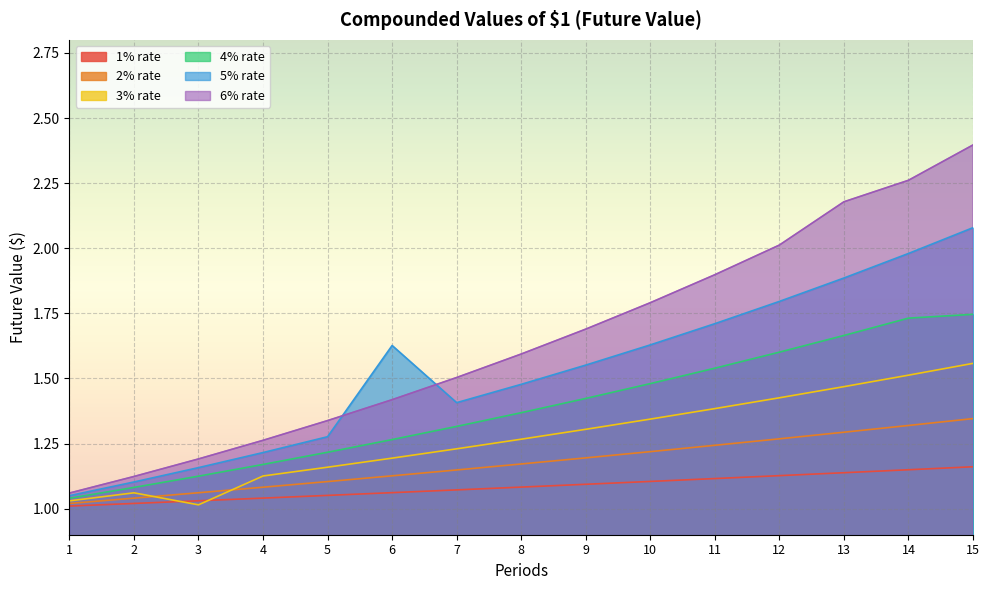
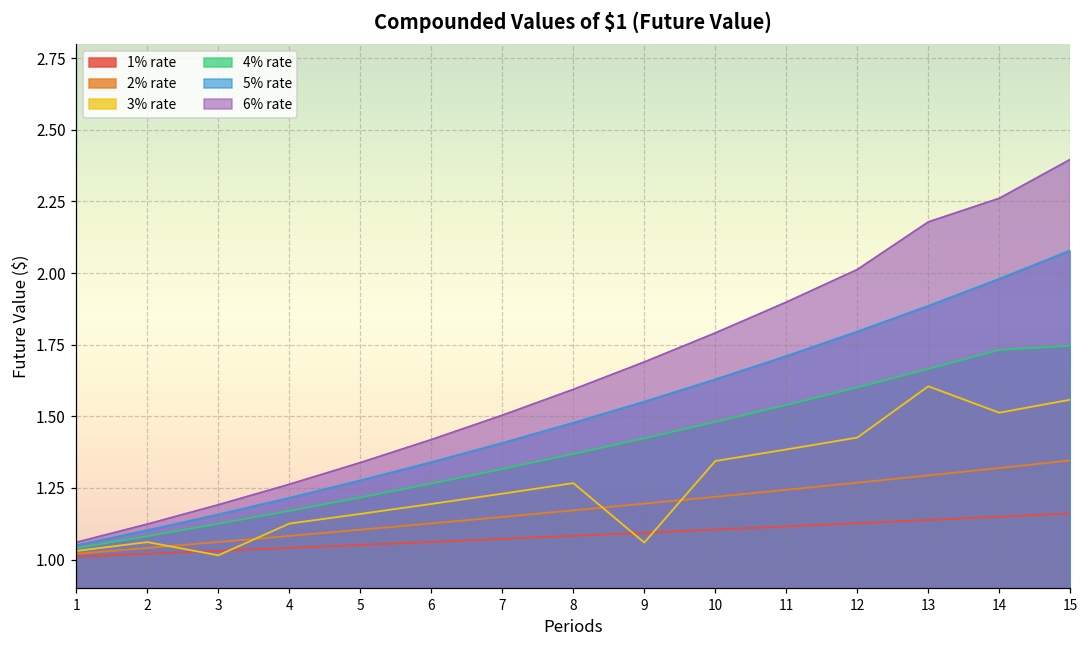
5% rate, 6: 1.63 -> 1.34
3% rate, 9: 1.30 -> 1.06
3% rate, 13: 1.47 -> 1.60
